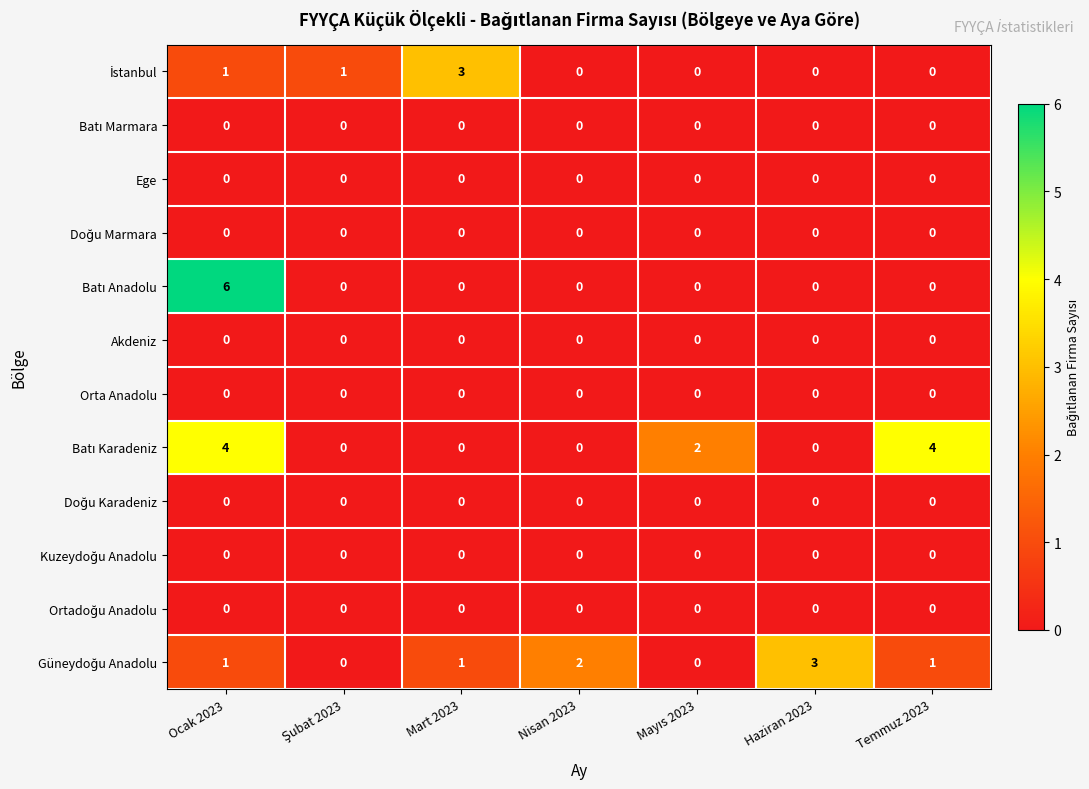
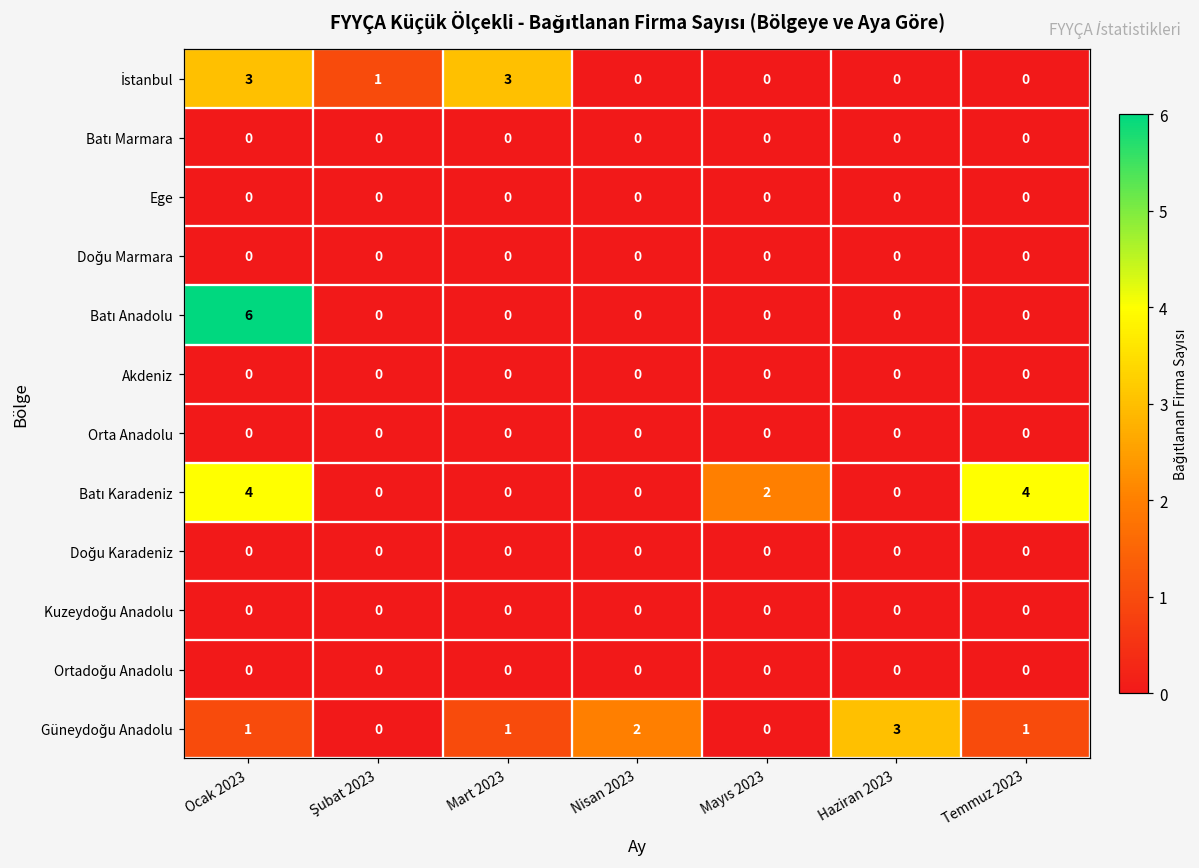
İstanbul, Ocak 2023: 1 -> 3
